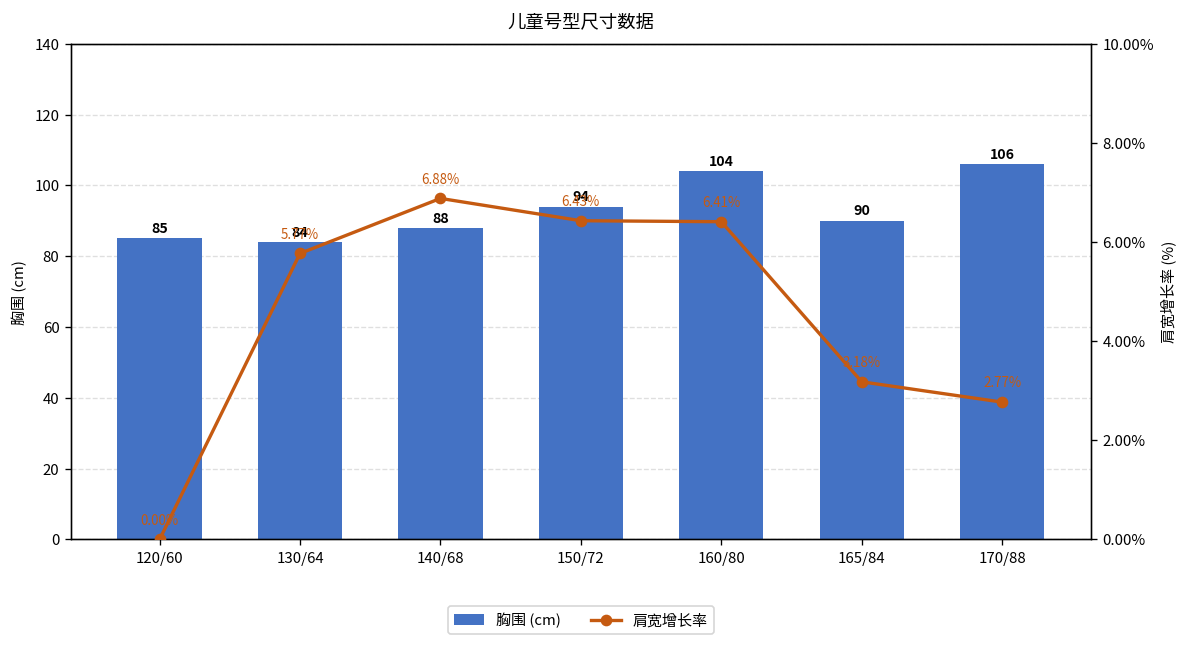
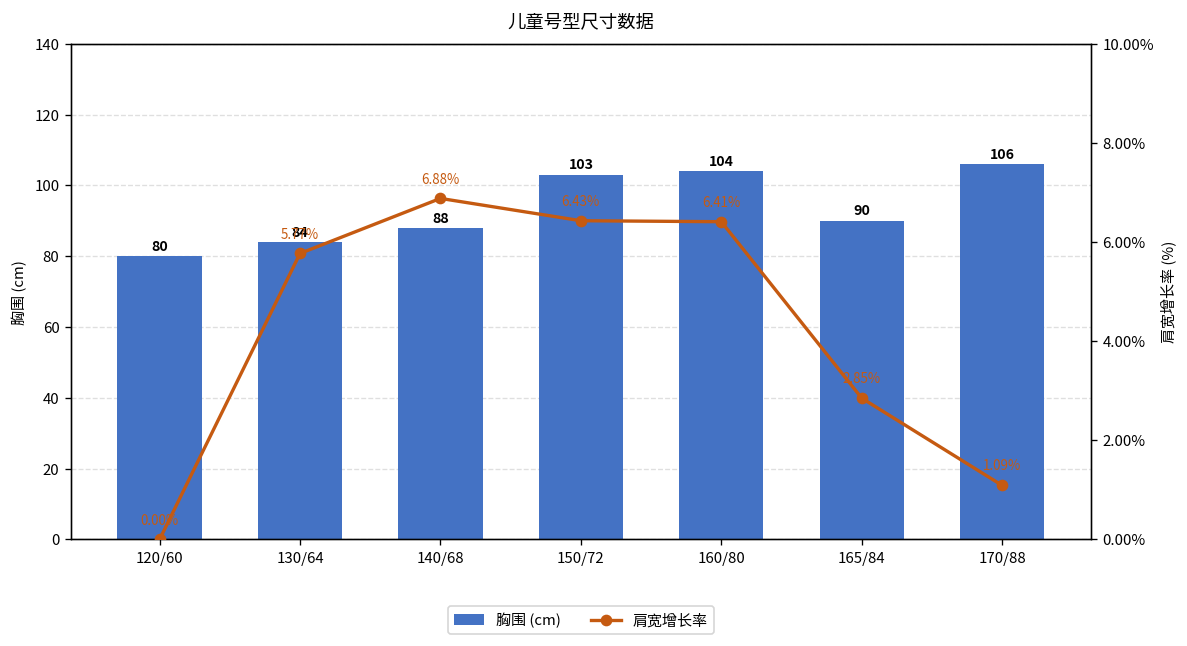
胸围 (cm), 120/60: 85 -> 80
胸围 (cm), 150/72: 94 -> 103
肩宽增长率, 165/84: 3.18% -> 2.85%
肩宽增长率, 170/88: 2.77% -> 1.09%
